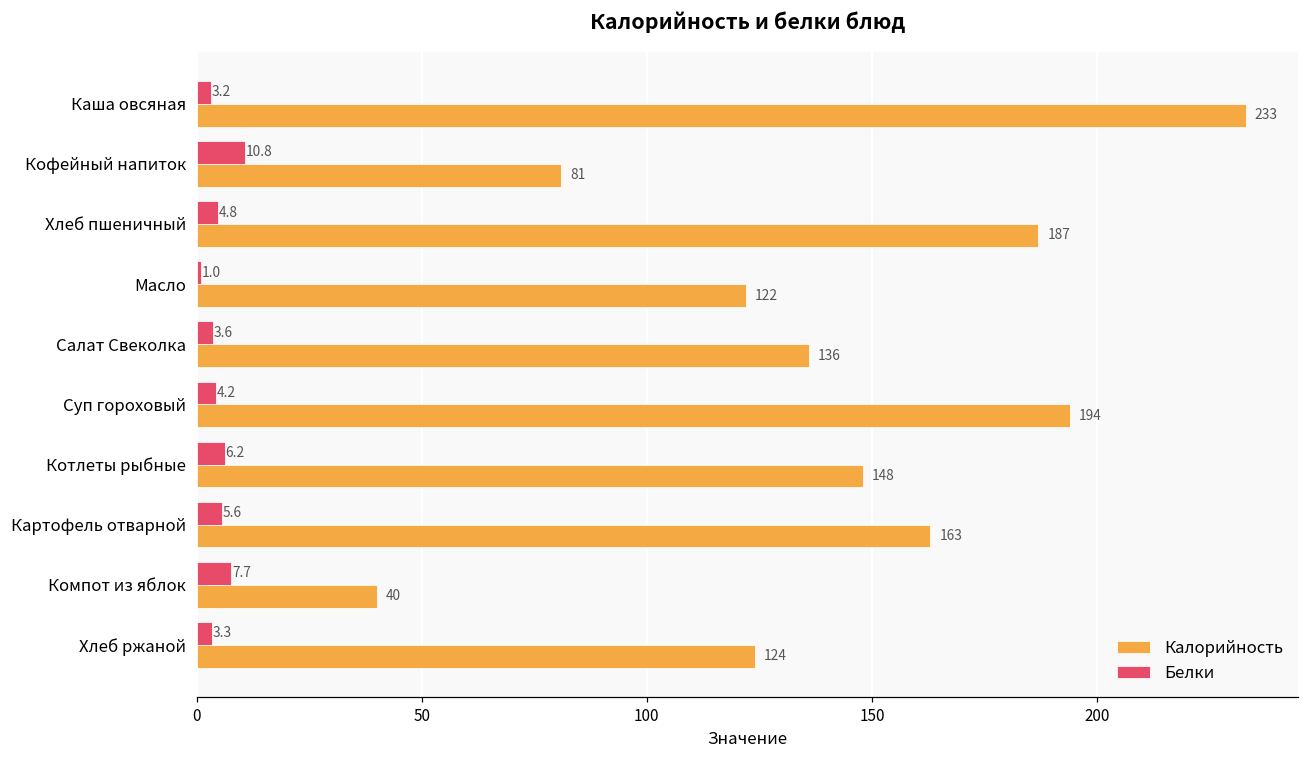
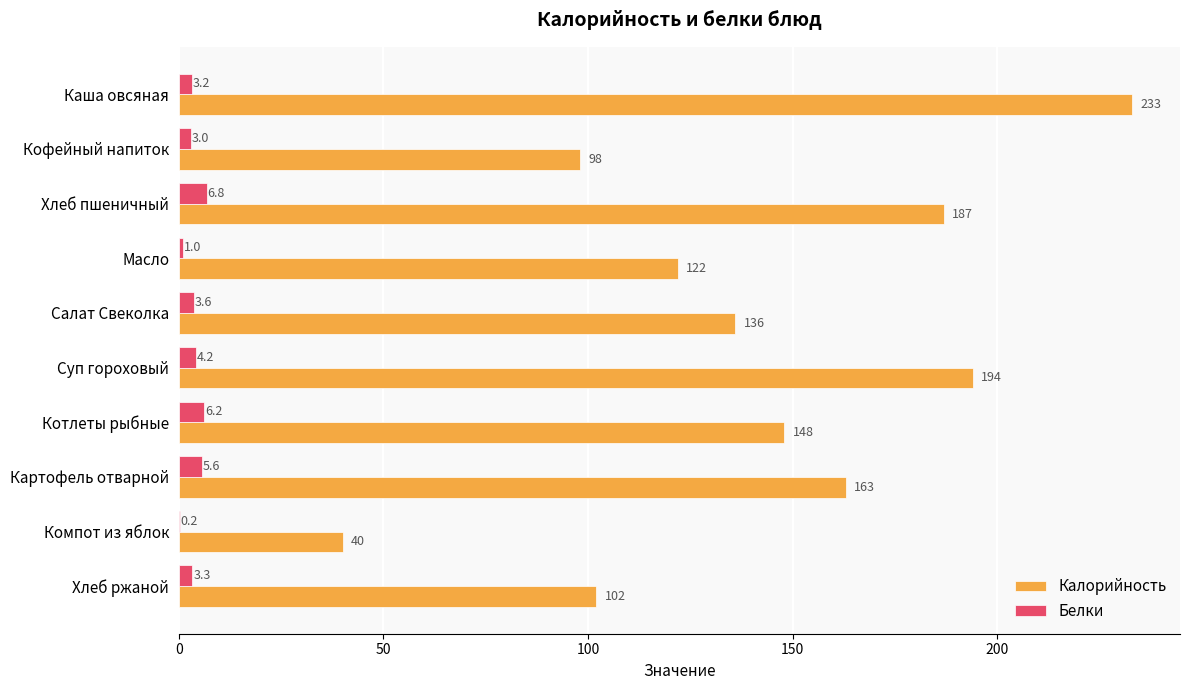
Белки, Кофейный напиток: 10.8 -> 3.0
Калорийность, Кофейный напиток: 81 -> 98
Белки, Хлеб пшеничный: 4.8 -> 6.8
Белки, Компот из яблок: 7.7 -> 0.2
Калорийность, Хлеб ржаной: 124 -> 102
